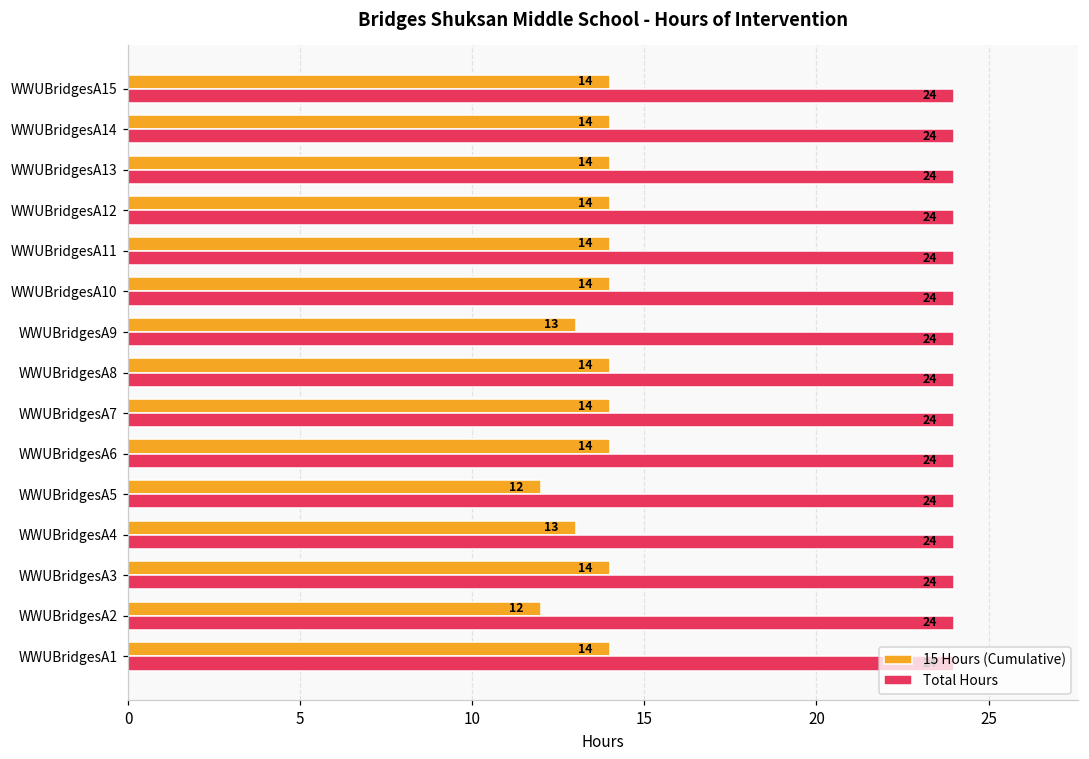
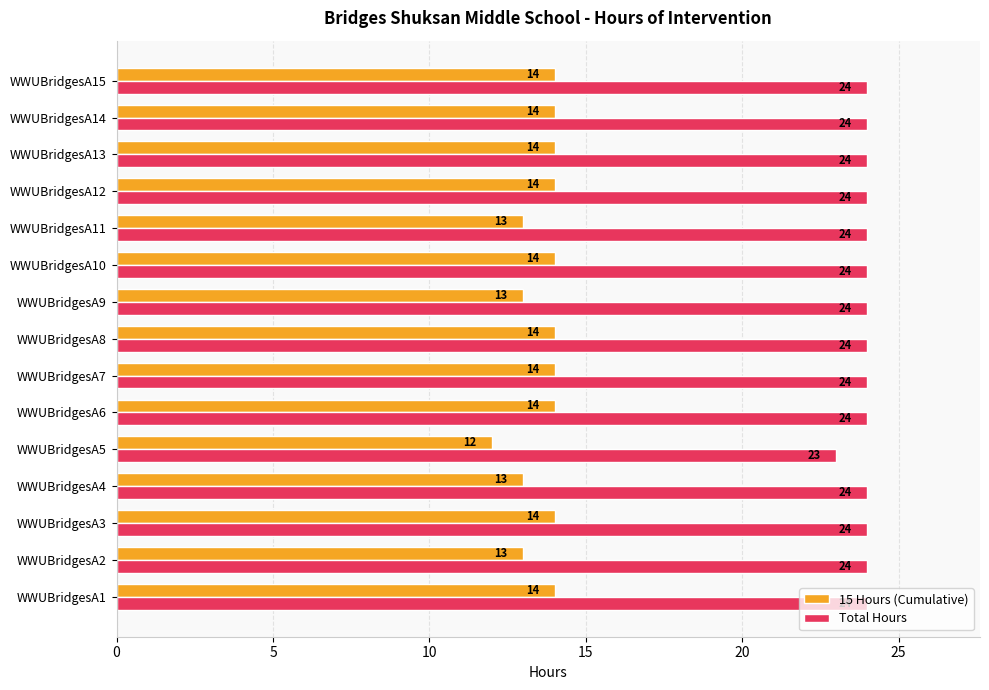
15 Hours (Cumulative), WWUBridgesA11: 14 -> 13
Total Hours, WWUBridgesA5: 24 -> 23
15 Hours (Cumulative), WWUBridgesA2: 12 -> 13
